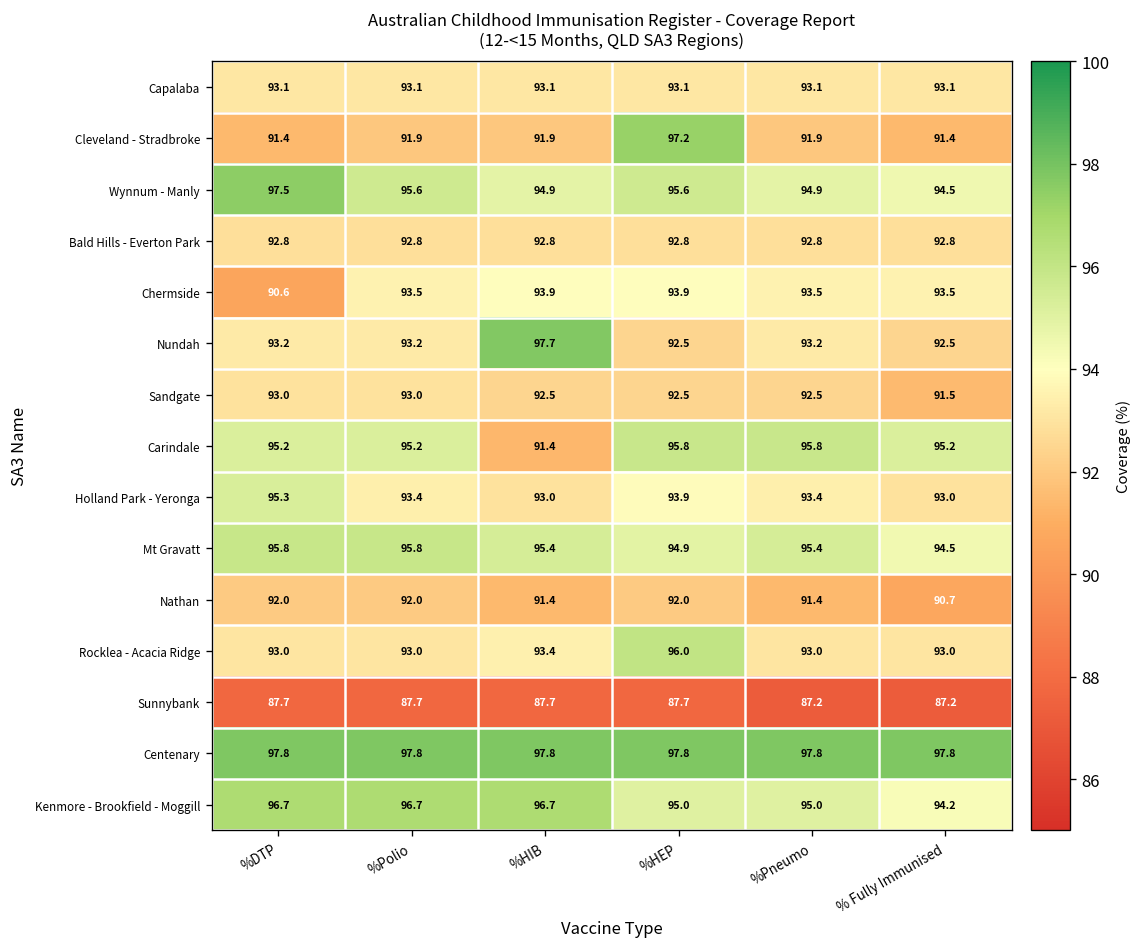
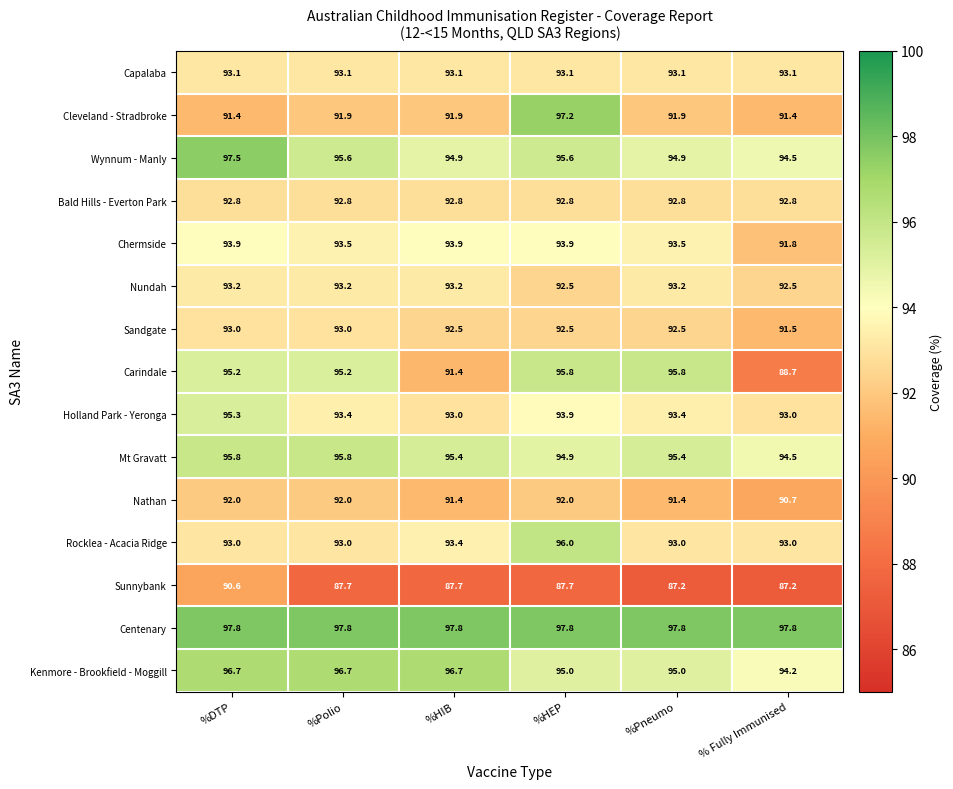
Chermside, %DTP: 90.6 -> 93.9
Chermside, % Fully Immunised: 93.5 -> 91.8
Nundah, %HIB: 97.7 -> 93.2
Carindale, % Fully Immunised: 95.2 -> 88.7
Sunnybank, %DTP: 87.7 -> 90.6
